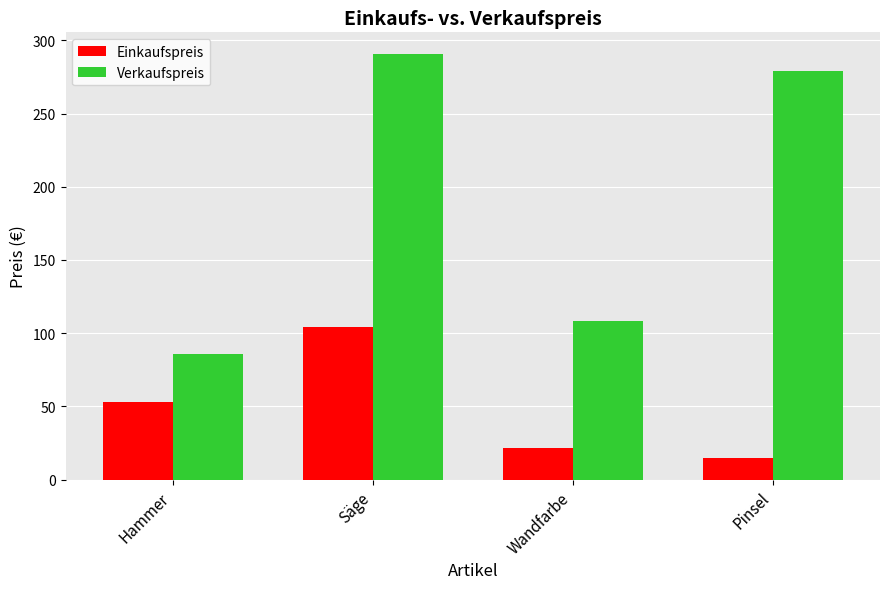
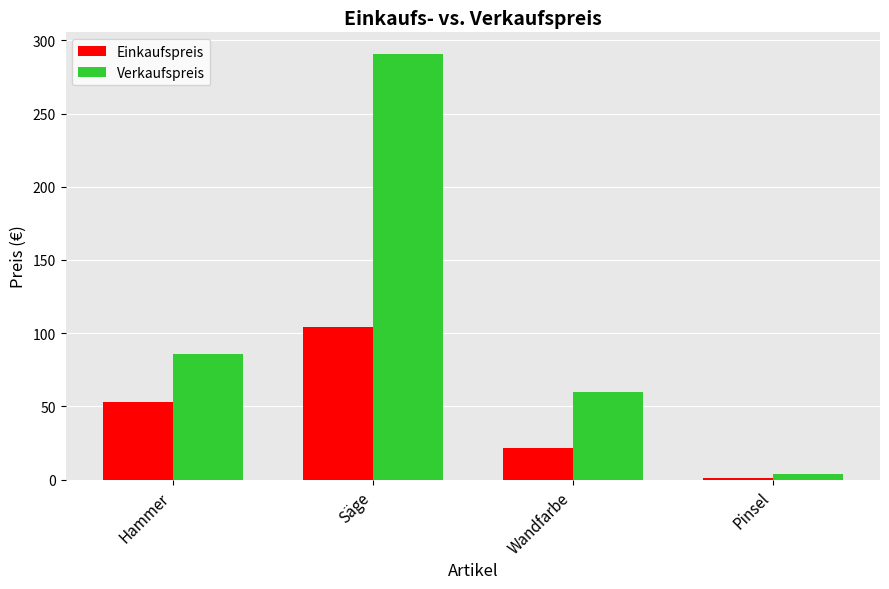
Verkaufspreis, Wandfarbe: 109 -> 60
Einkaufspreis, Pinsel: 15 -> 1
Verkaufspreis, Pinsel: 279 -> 4
